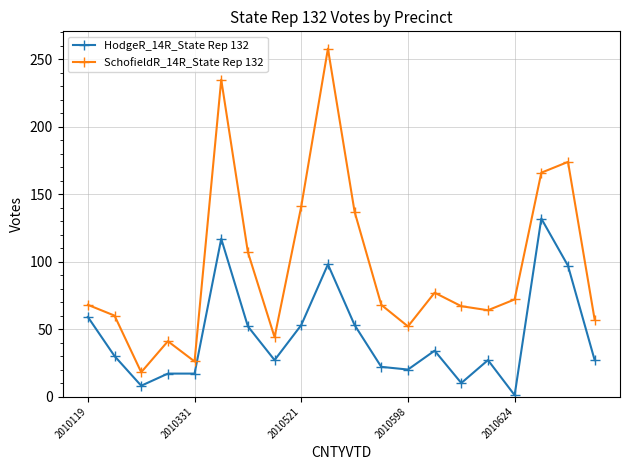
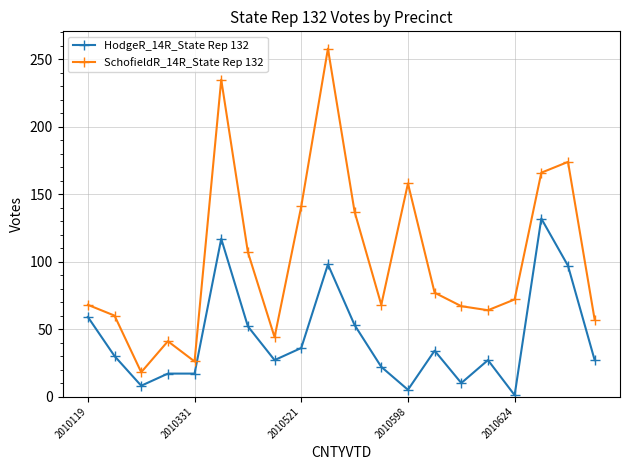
HodgeR_14R_State Rep 132, 2010521: 53 -> 36
HodgeR_14R_State Rep 132, 2010598: 20 -> 5
SchofieldR_14R_State Rep 132, 2010598: 52 -> 158
